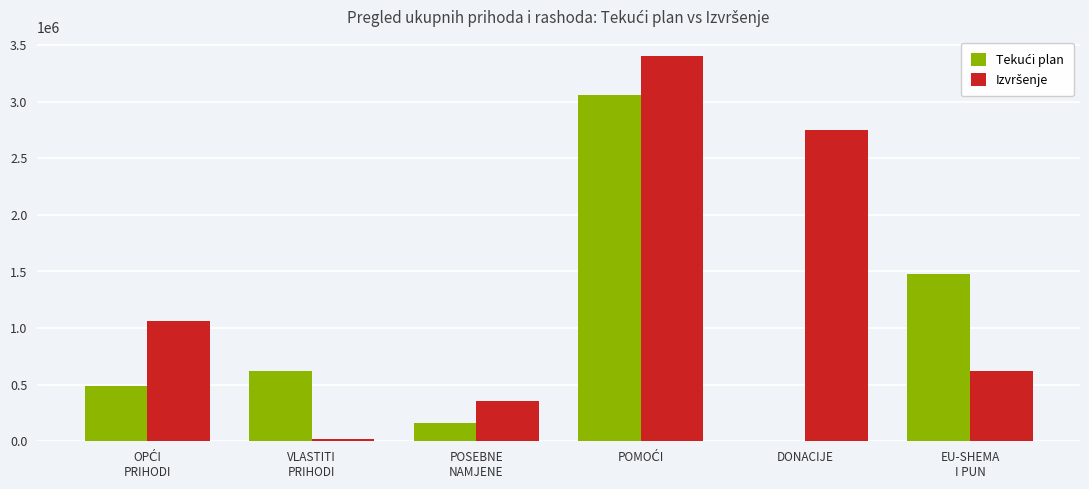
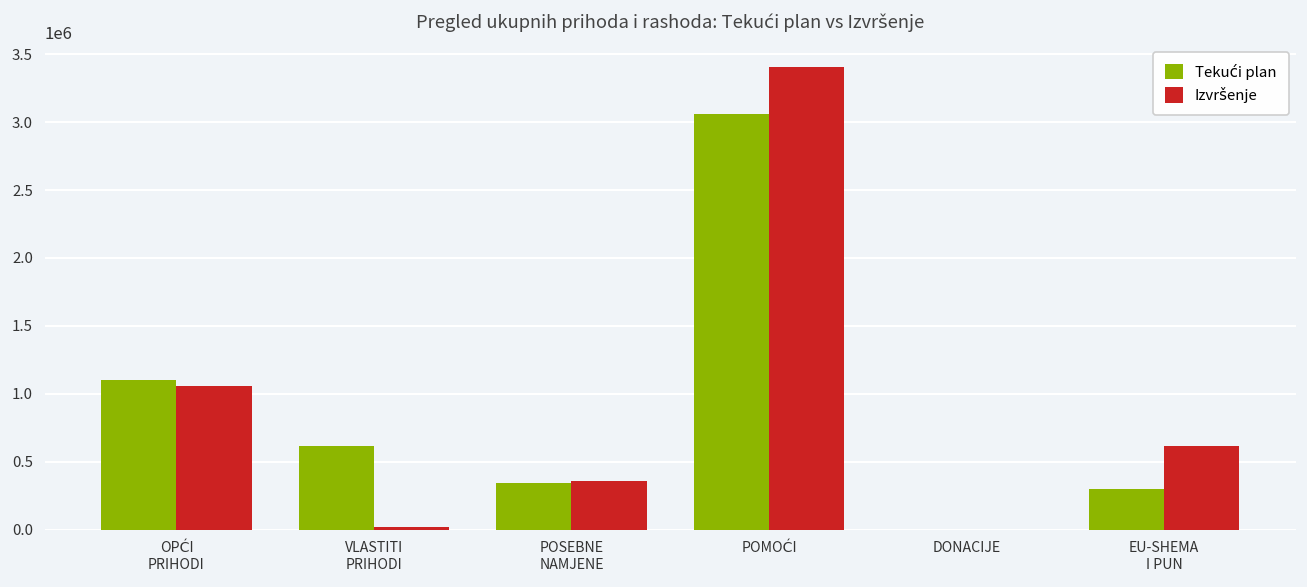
Tekući plan, OPĆI PRIHODI: 480000 -> 1100000
Tekući plan, POSEBNE NAMJENE: 160000 -> 340000
Izvršenje, DONACIJE: 2750000 -> 0
Tekući plan, EU-SHEMA I PUN: 1470000 -> 300000
